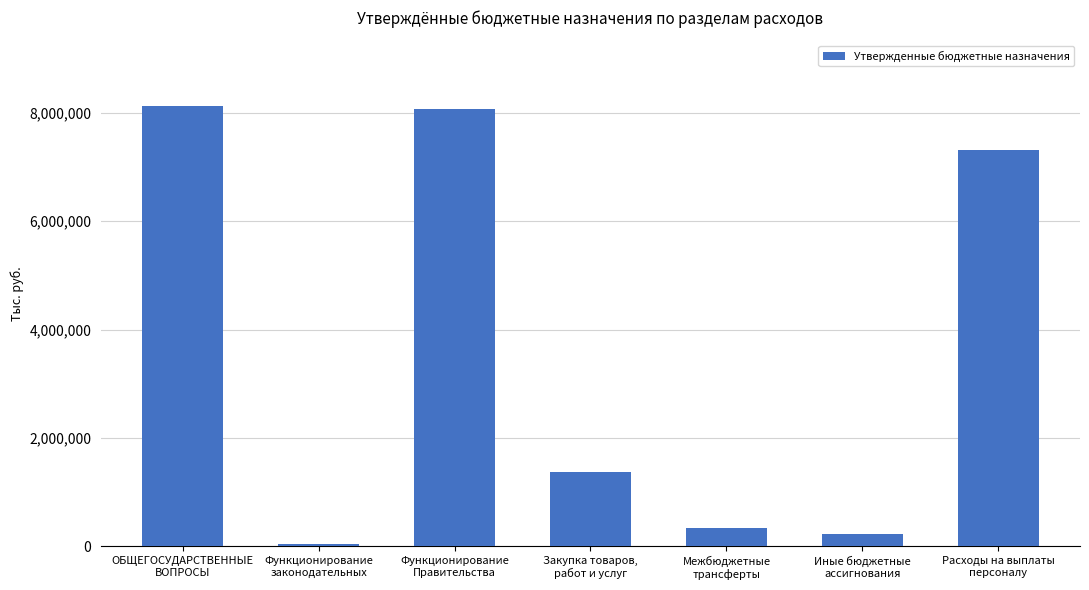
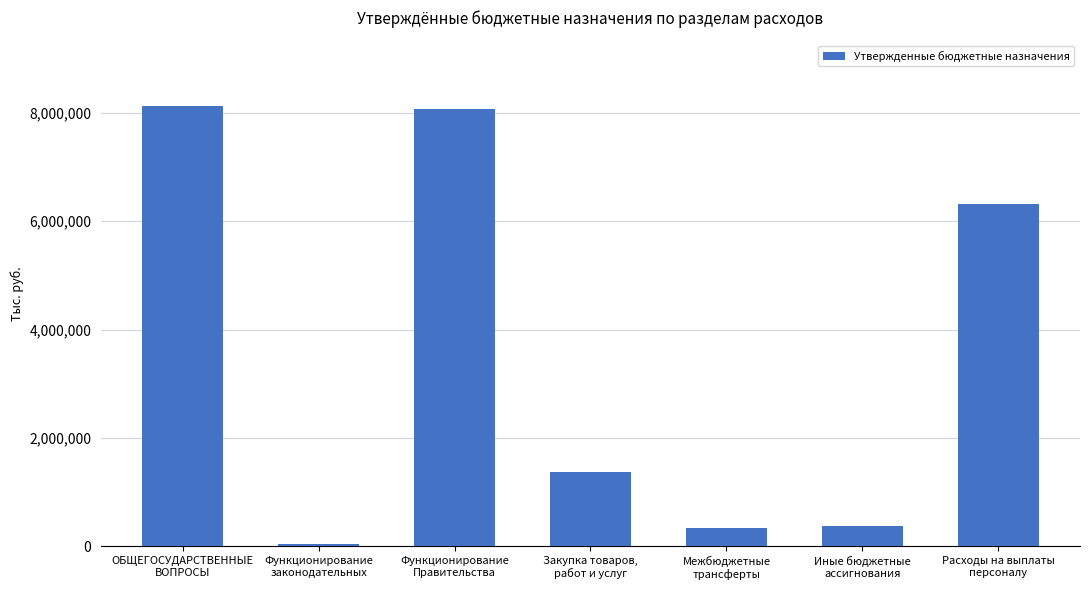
Иные бюджетные ассигнования: 200,000 -> 400,000
Расходы на выплаты персоналу: 7,300,000 -> 6,300,000
